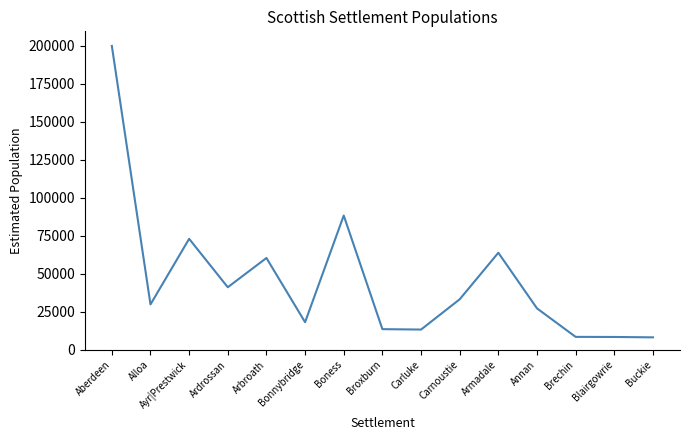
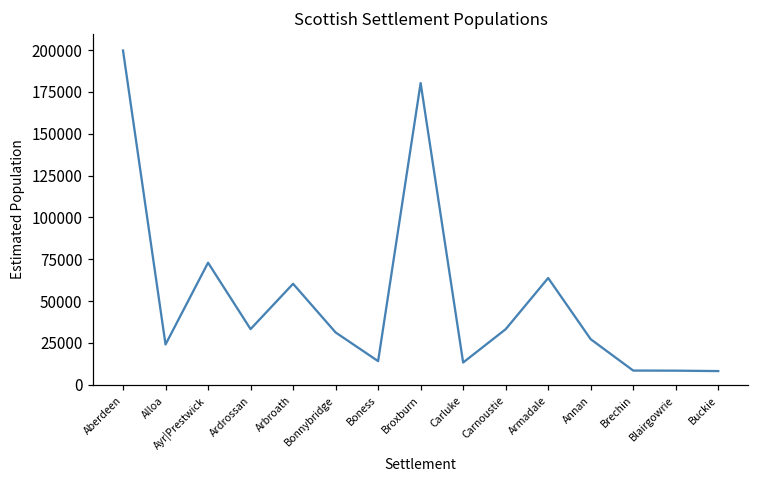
Alloa: 30000 -> 24000
Ardrossan: 41000 -> 33000
Bonnybridge: 18000 -> 31000
Boness: 88000 -> 14000
Broxburn: 13000 -> 180000
